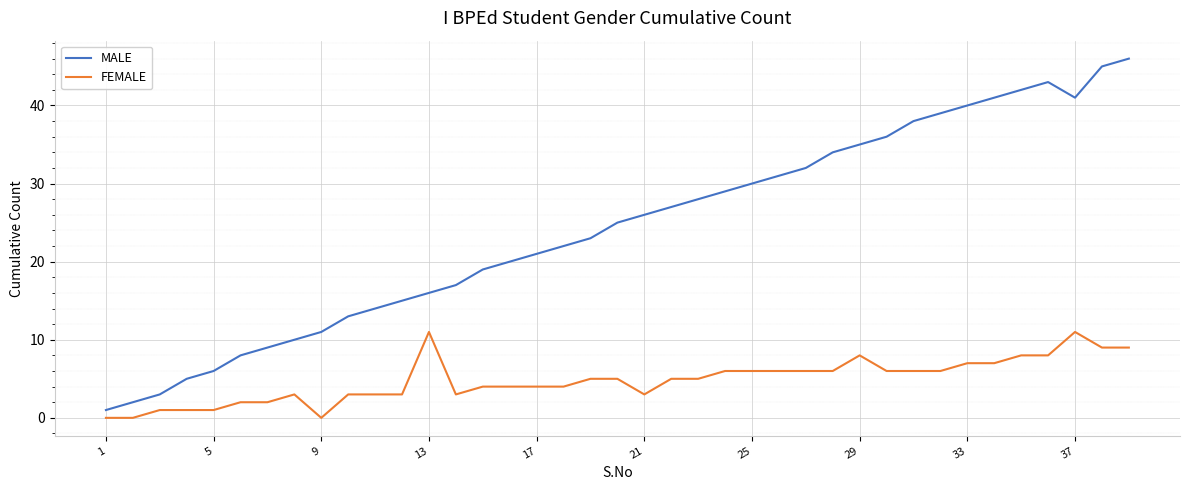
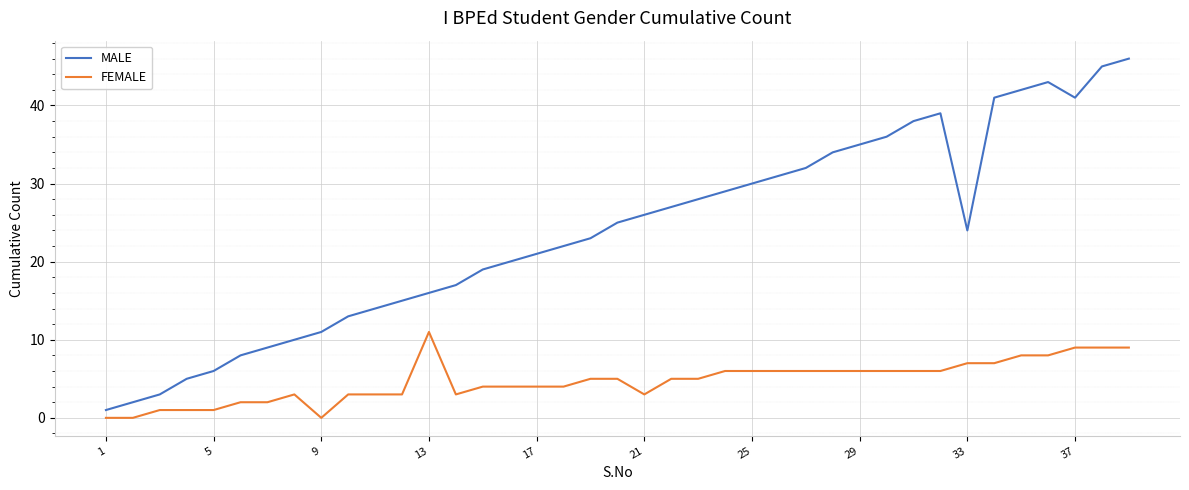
FEMALE, 29: 8 -> 6
MALE, 33: 40 -> 24
FEMALE, 37: 11 -> 9
